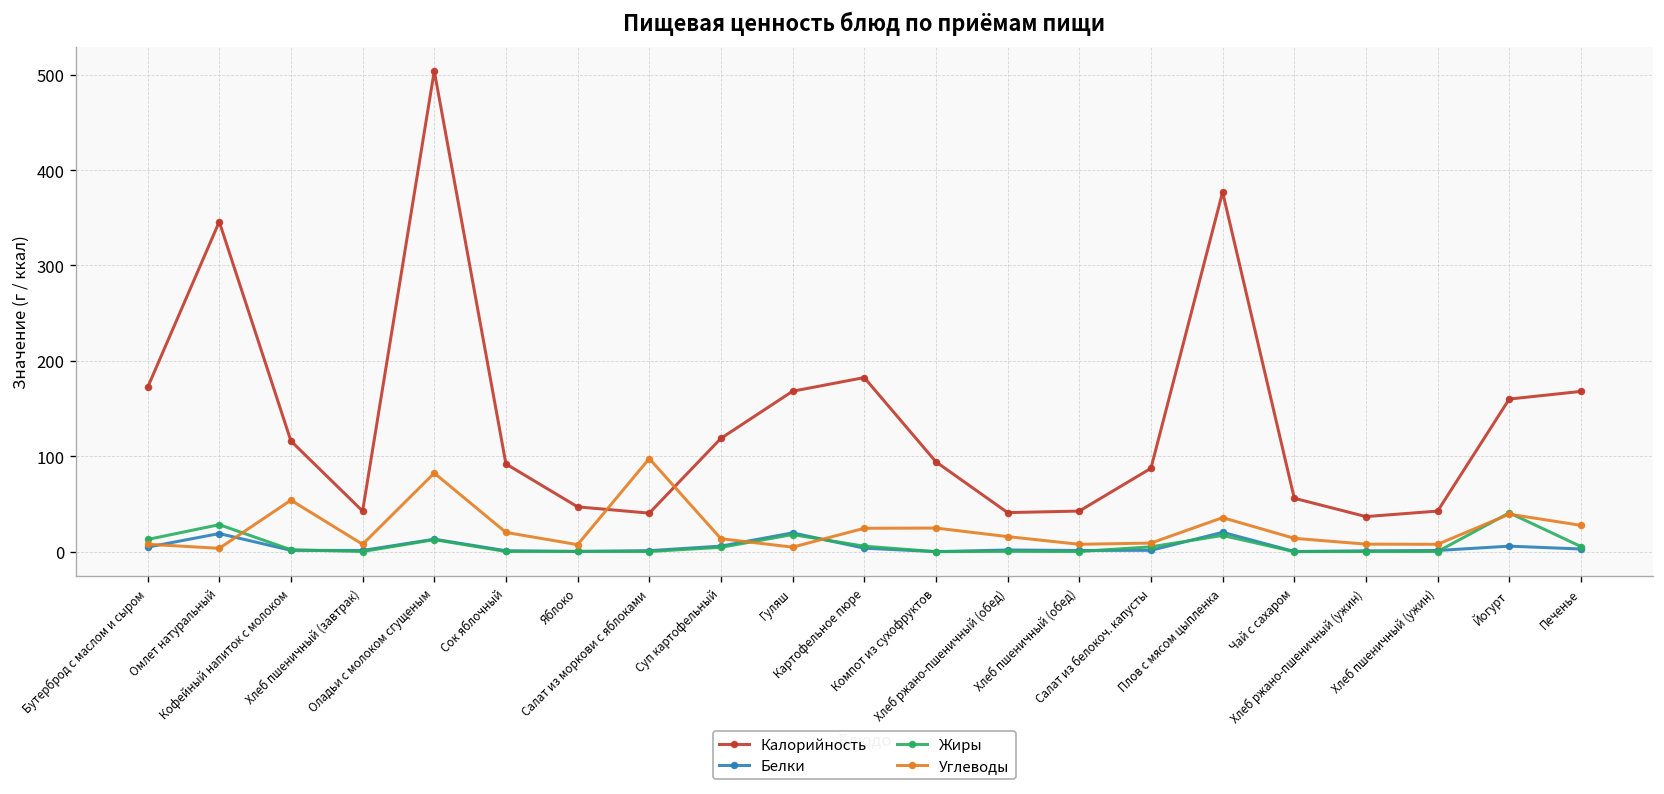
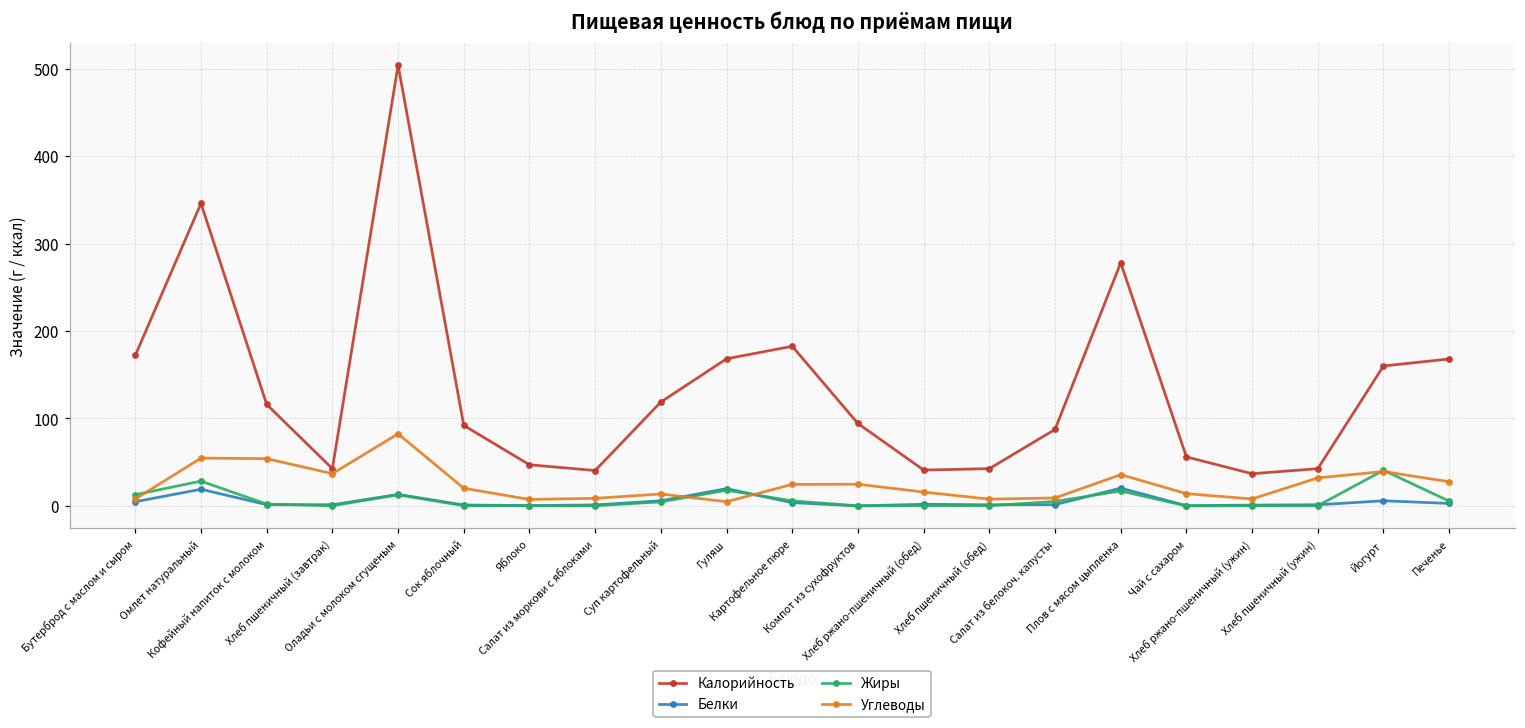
Углеводы, Омлет натуральный: 0 -> 50
Углеводы, Хлеб пшеничный (завтрак): 10 -> 40
Углеводы, Салат из моркови с яблоками: 100 -> 10
Калорийность, Плов с мясом цыпленка: 380 -> 280
Углеводы, Хлеб пшеничный (ужин): 10 -> 30
